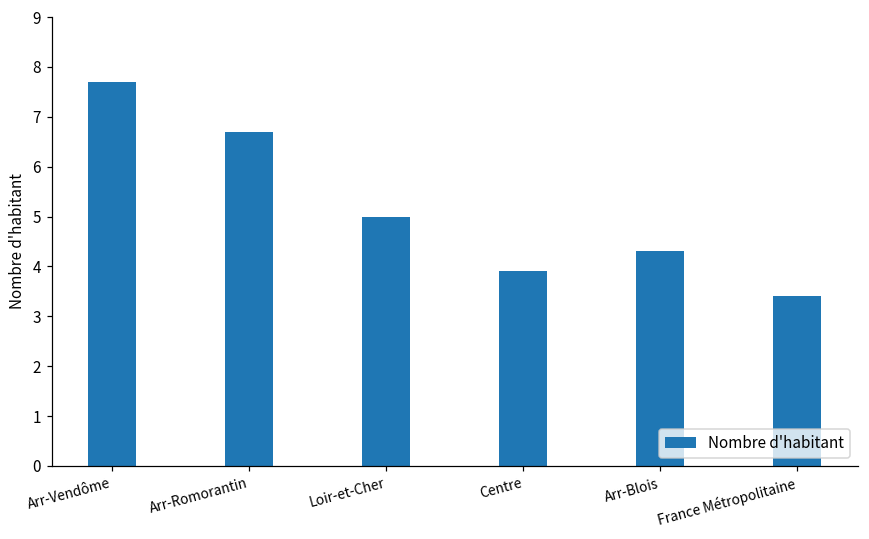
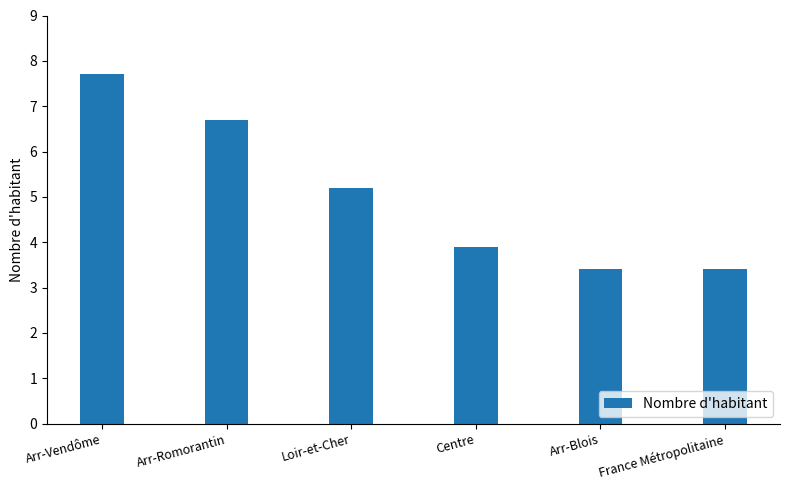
Loir-et-Cher: 5.0 -> 5.2
Arr-Blois: 4.3 -> 3.4
